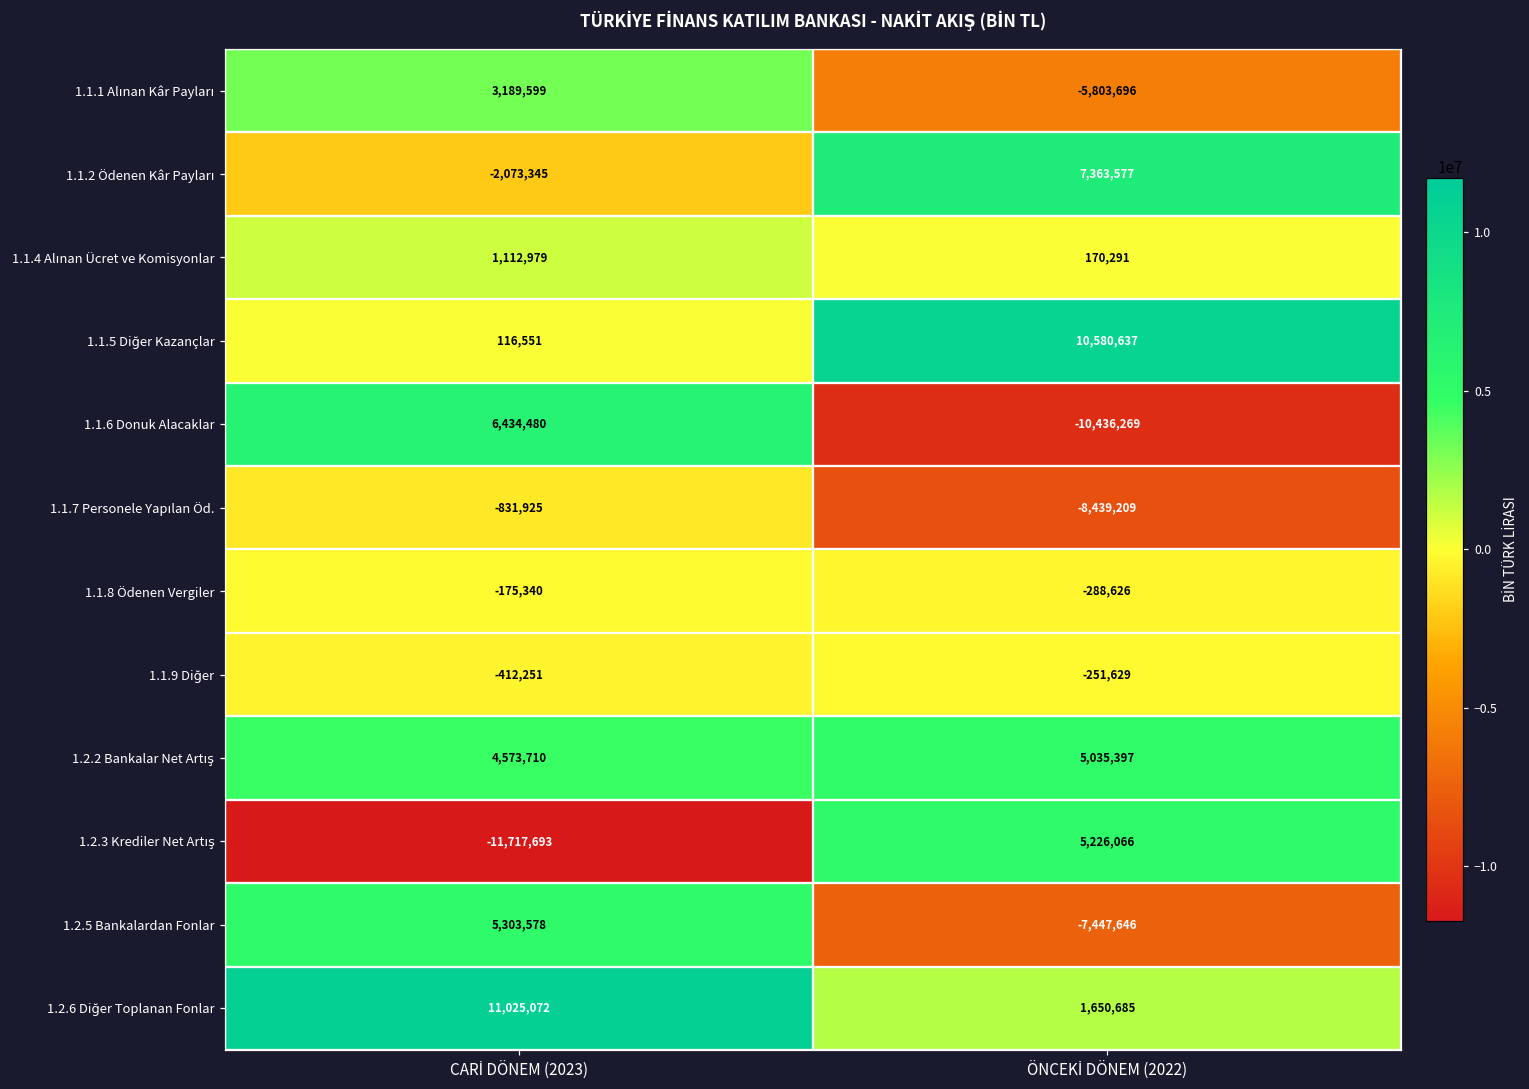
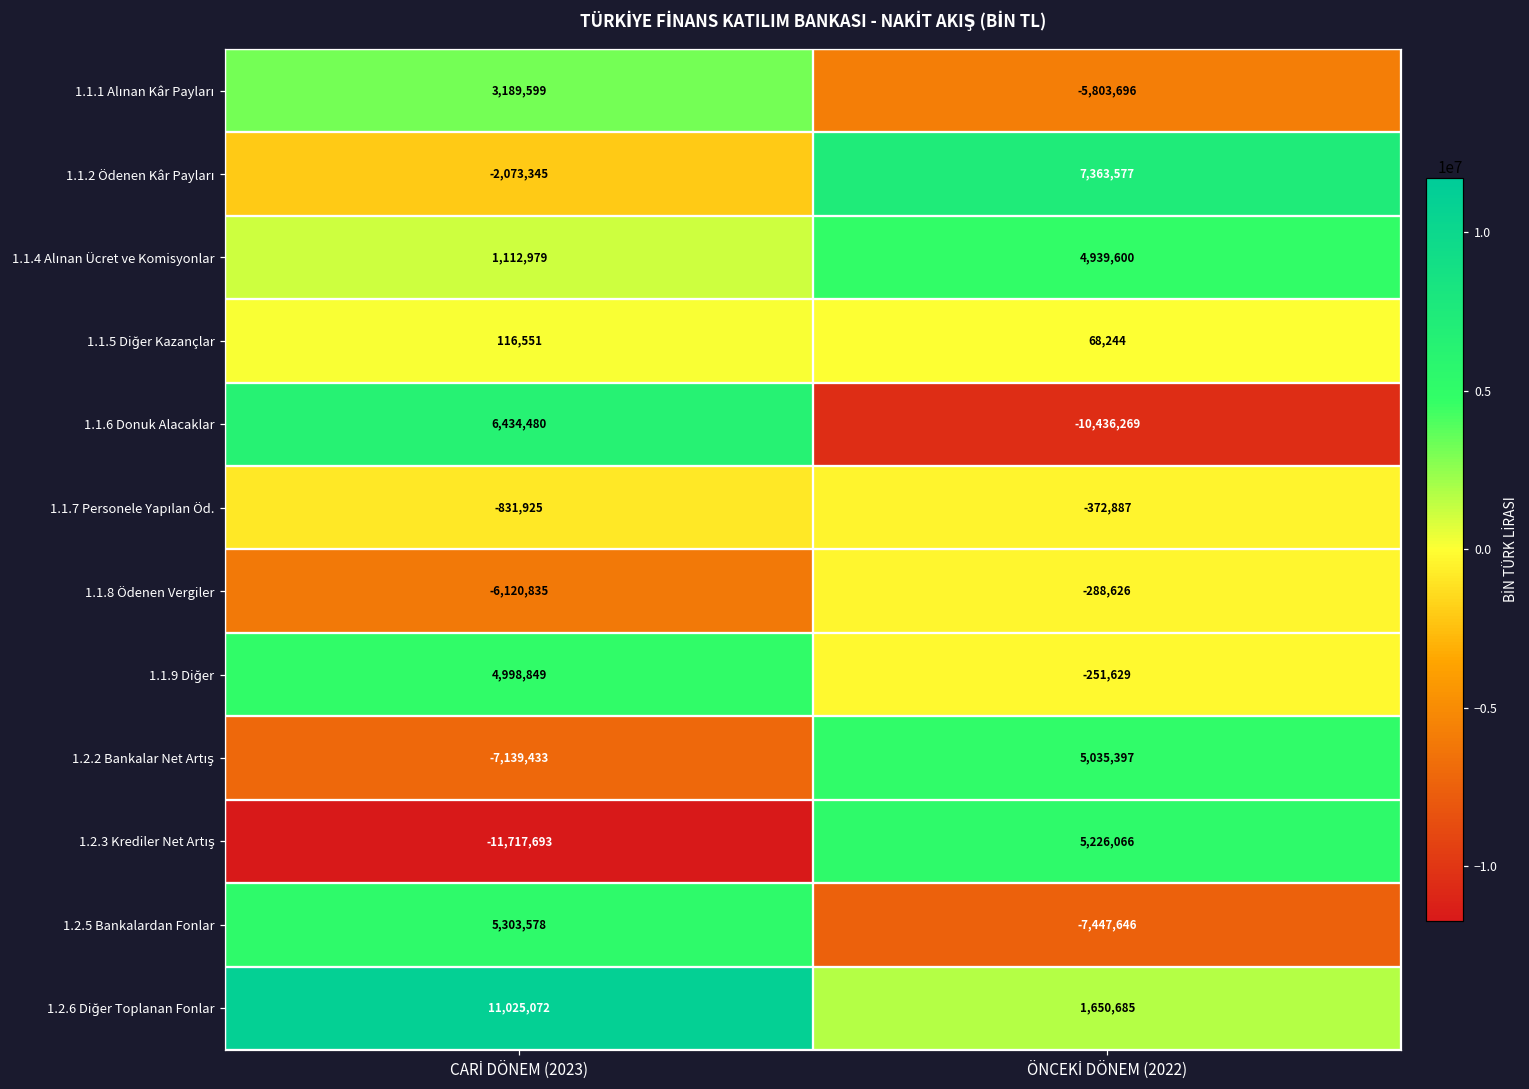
1.1.4 Alınan Ücret ve Komisyonlar, ÖNCEKİ DÖNEM (2022): 170,291 -> 4,939,600
1.1.5 Diğer Kazançlar, ÖNCEKİ DÖNEM (2022): 10,580,637 -> 68,244
1.1.7 Personele Yapılan Öd., ÖNCEKİ DÖNEM (2022): -8,439,209 -> -372,887
1.1.8 Ödenen Vergiler, CARİ DÖNEM (2023): -175,340 -> -6,120,835
1.1.9 Diğer, CARİ DÖNEM (2023): -412,251 -> 4,998,849
1.2.2 Bankalar Net Artış, CARİ DÖNEM (2023): 4,573,710 -> -7,139,433
